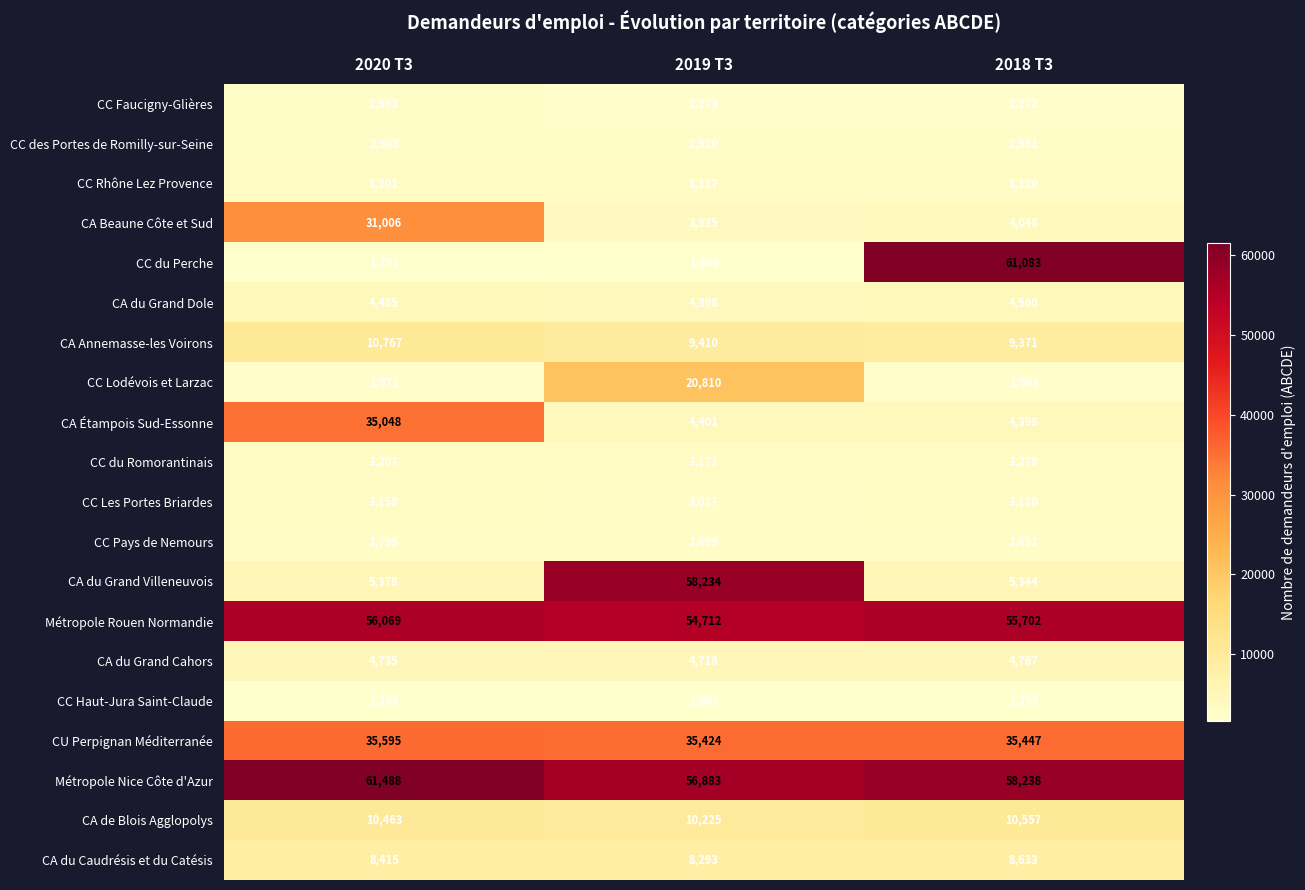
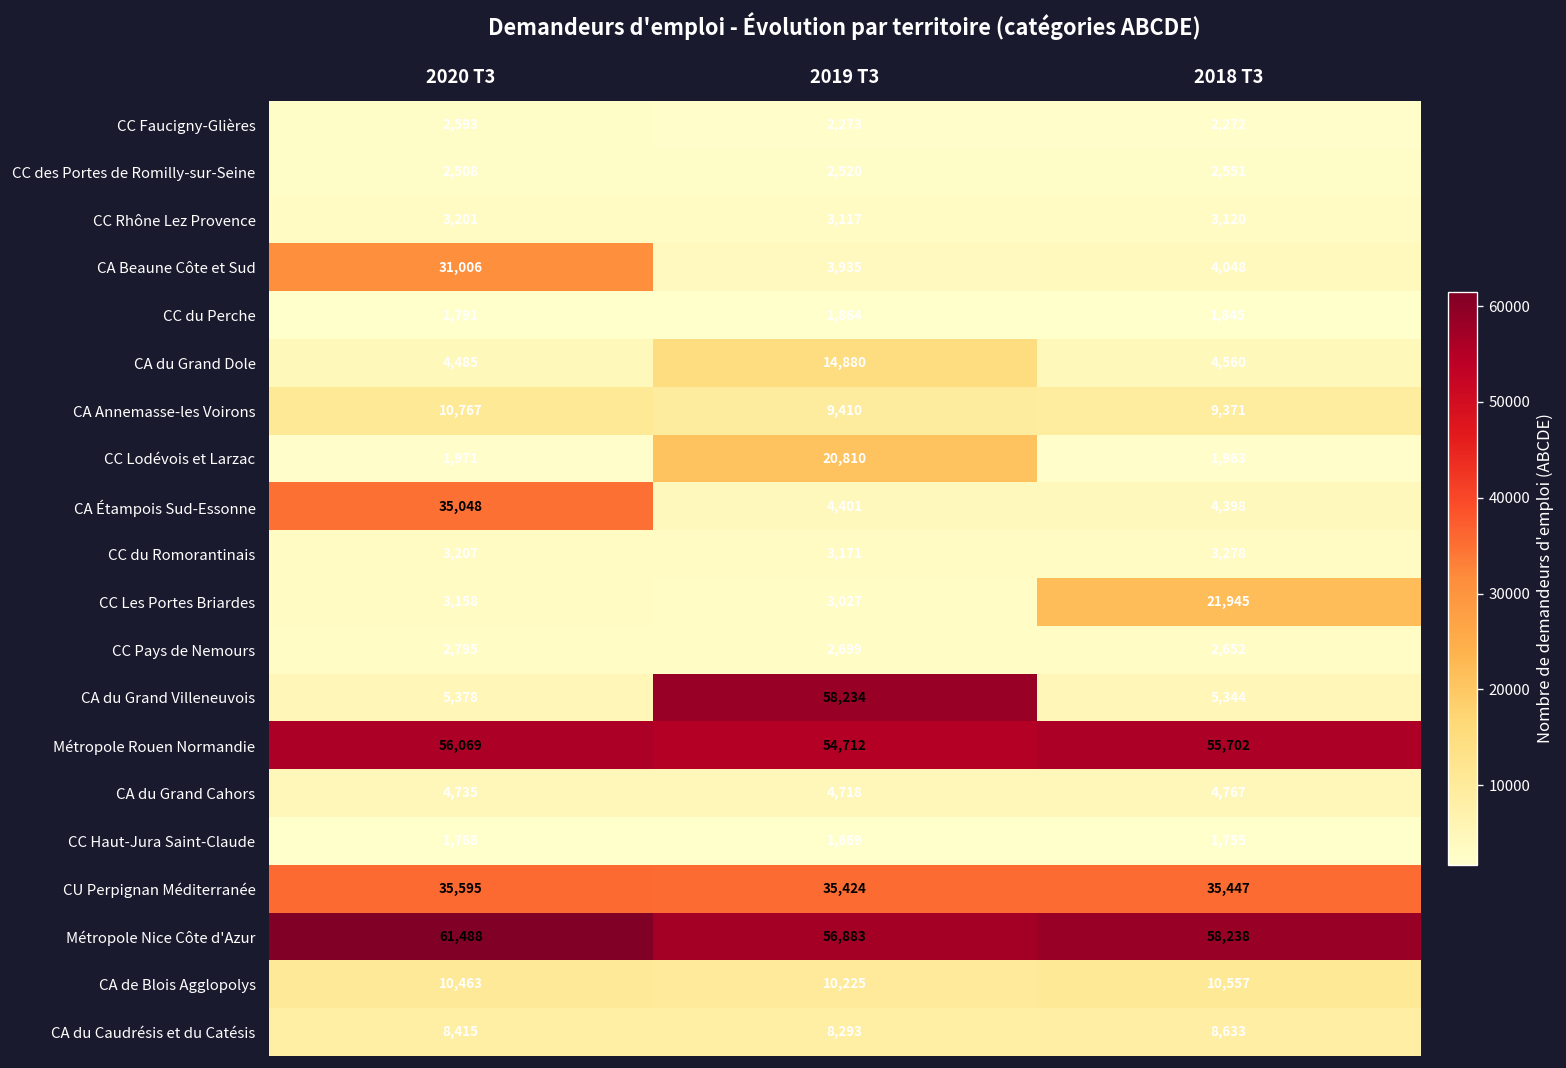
CC du Perche, 2018 T3: 61,083 -> 1,845
CA du Grand Dole, 2019 T3: 4,398 -> 14,880
CC Les Portes Briardes, 2018 T3: 3,120 -> 21,945
